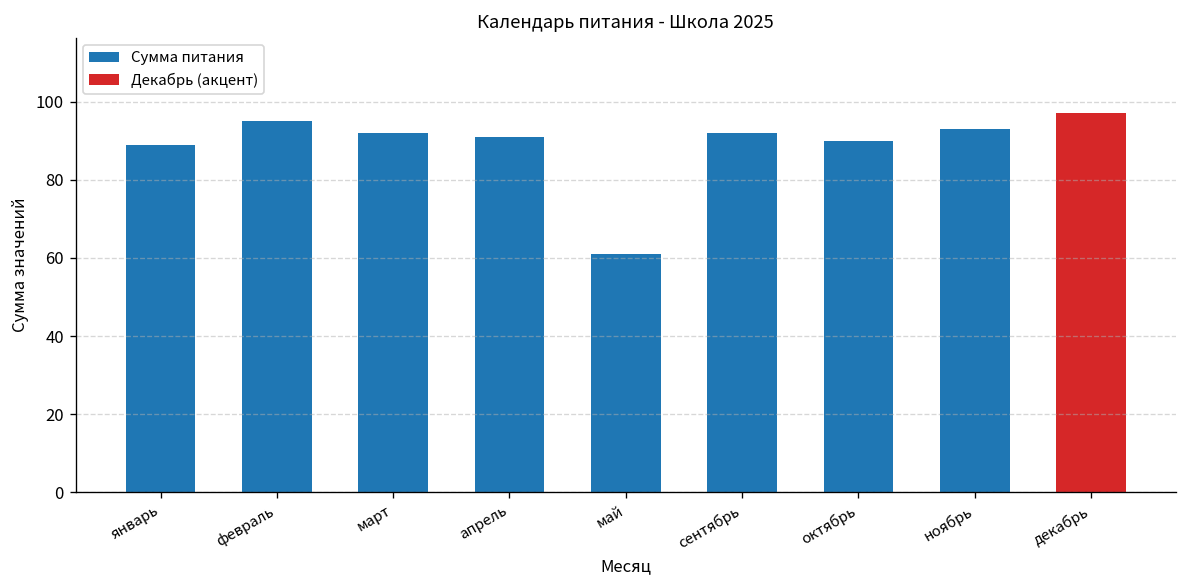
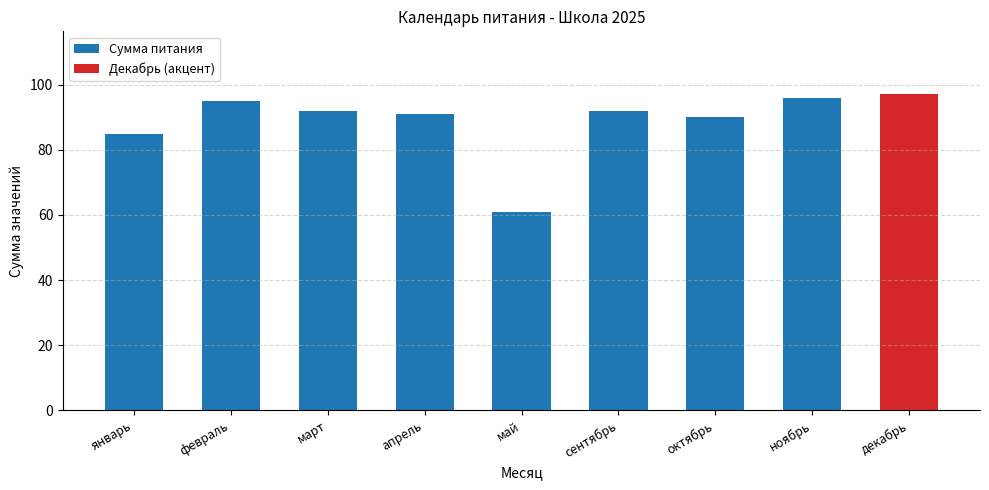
Сумма питания, январь: 89 -> 85
Сумма питания, ноябрь: 93 -> 96
